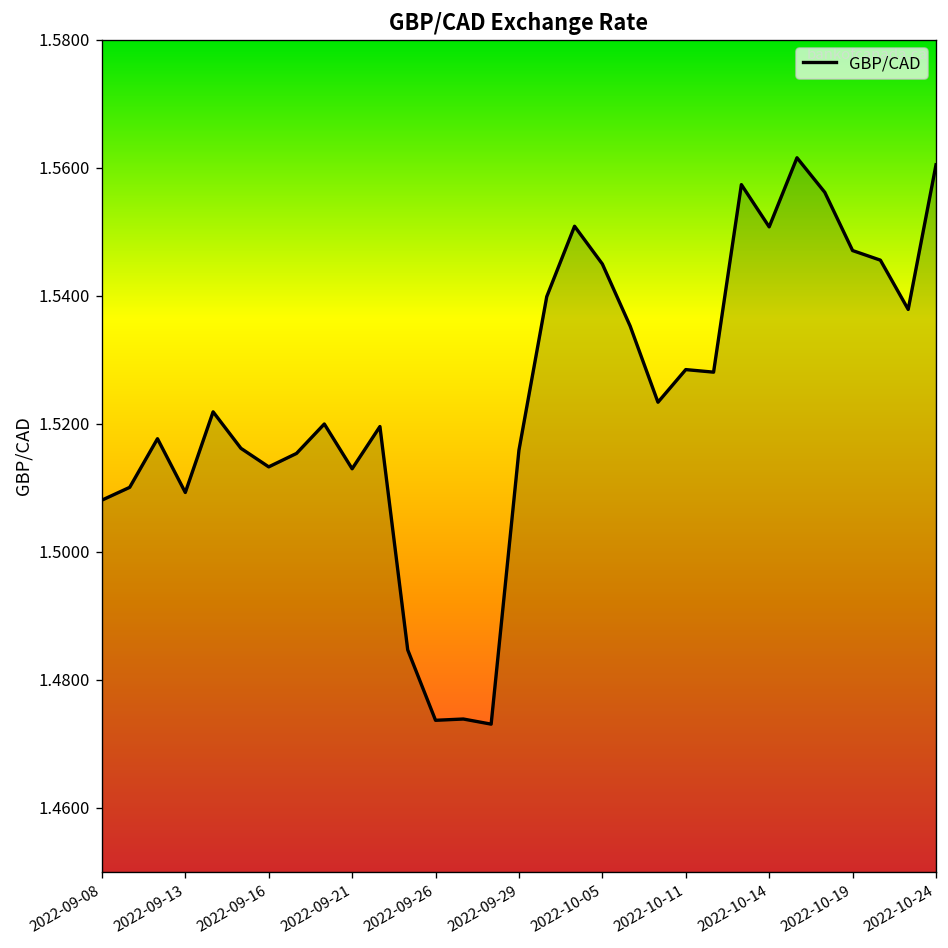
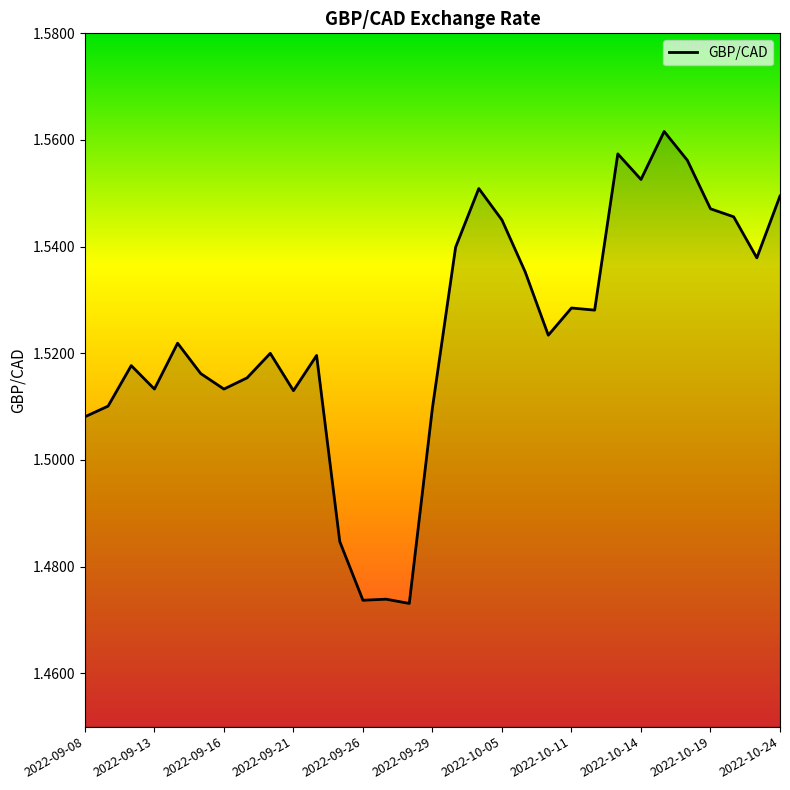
2022-09-13: 1.509 -> 1.513
2022-09-29: 1.516 -> 1.510
2022-10-14: 1.551 -> 1.553
2022-10-24: 1.561 -> 1.550
